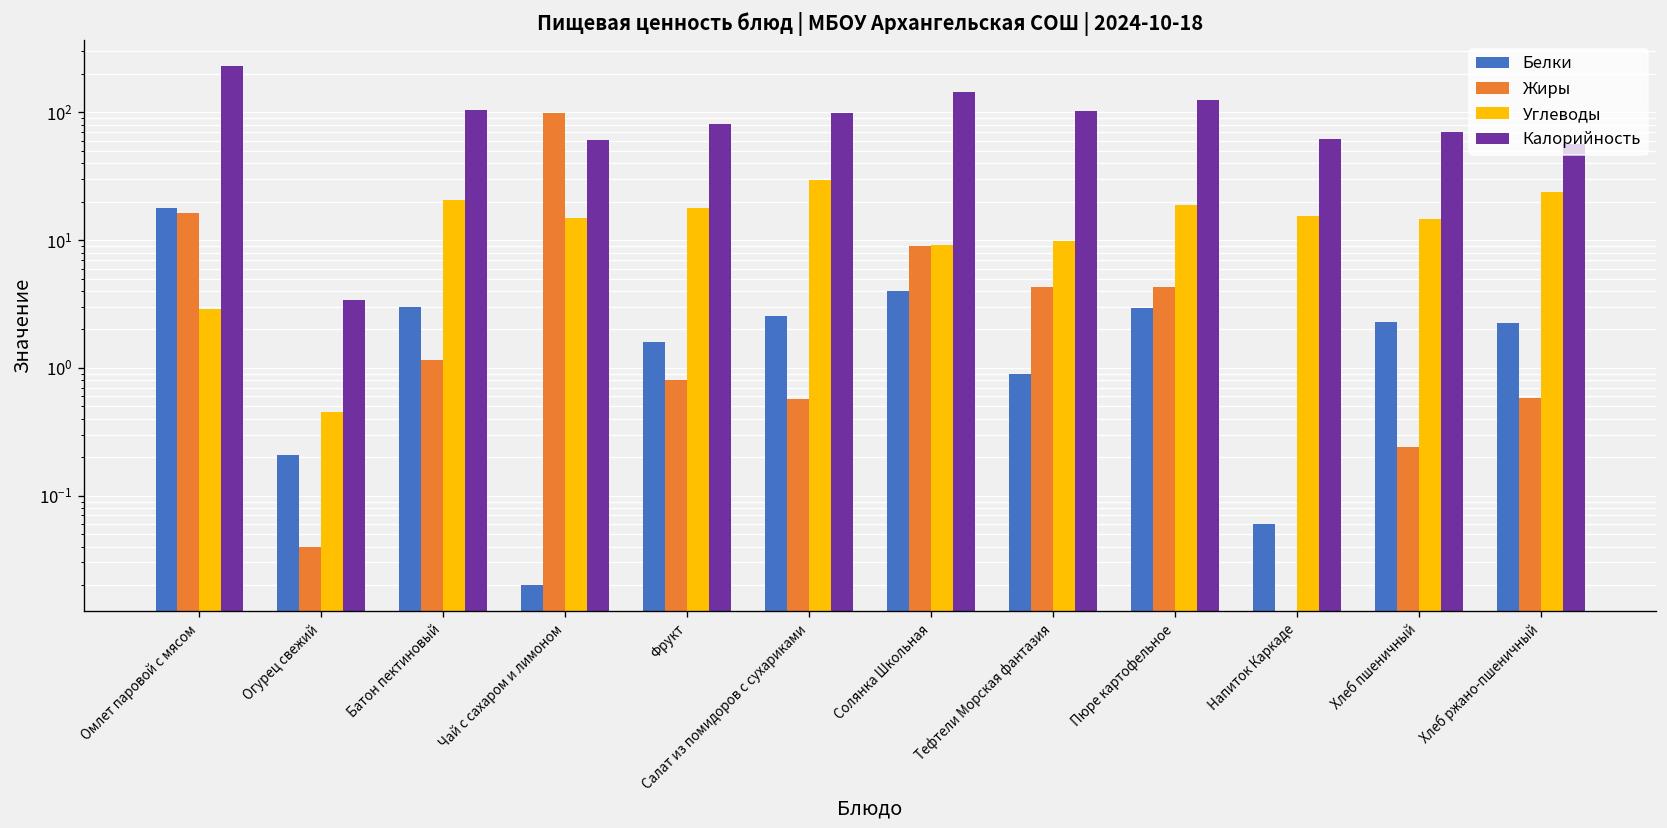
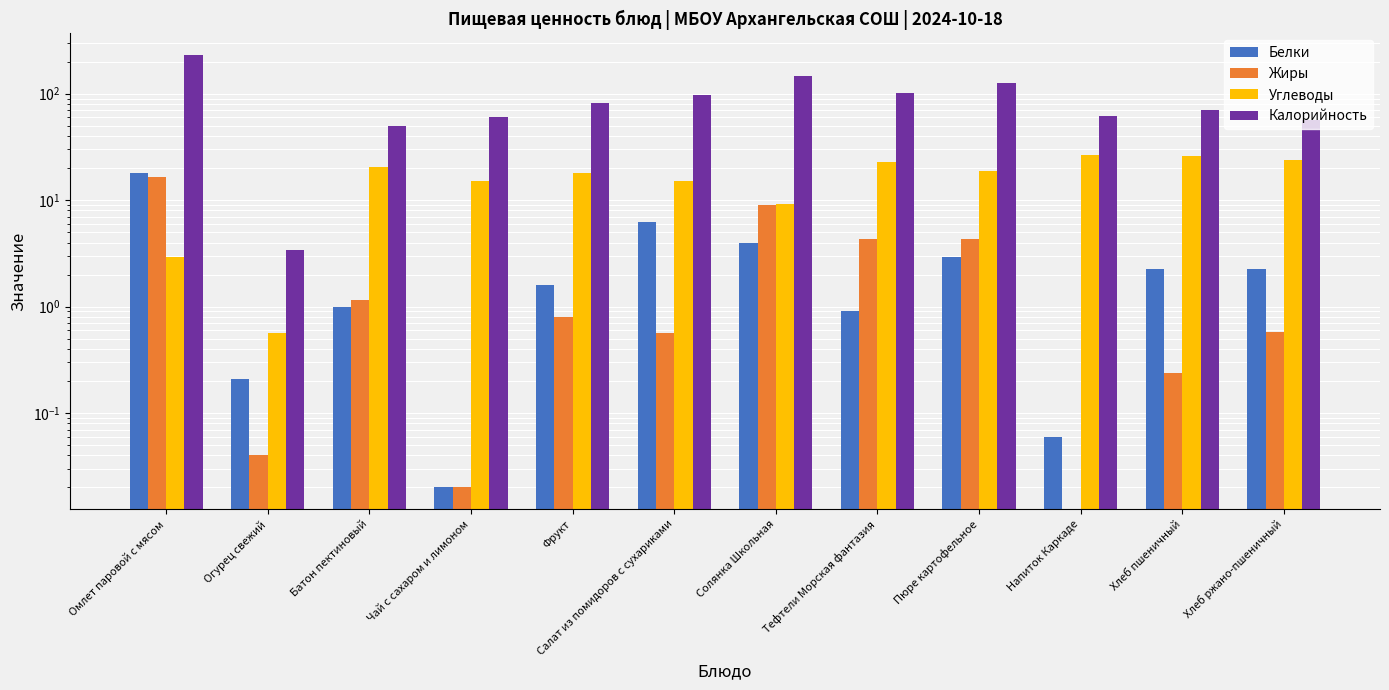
Углеводы, Огурец свежий: 0.45 -> 0.6
Белки, Батон пектиновый: 3 -> 1
Калорийность, Батон пектиновый: 100 -> 50
Жиры, Чай с сахаром и лимоном: 100 -> 0.02
Белки, Салат из помидоров с сухариками: 2.5 -> 6
Углеводы, Салат из помидоров с сухариками: 30 -> 15
Углеводы, Тефтели Морская фантазия: 10 -> 23
Углеводы, Напиток Каркаде: 15 -> 26
Углеводы, Хлеб пшеничный: 15 -> 26
